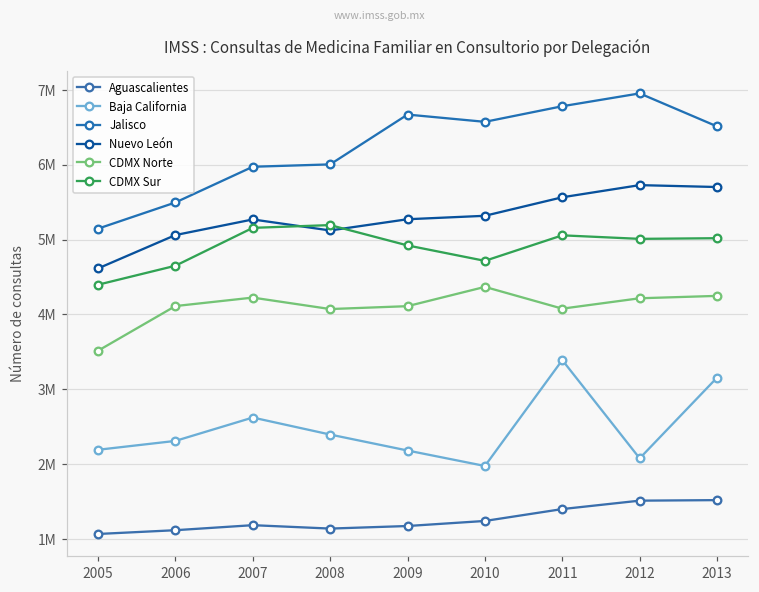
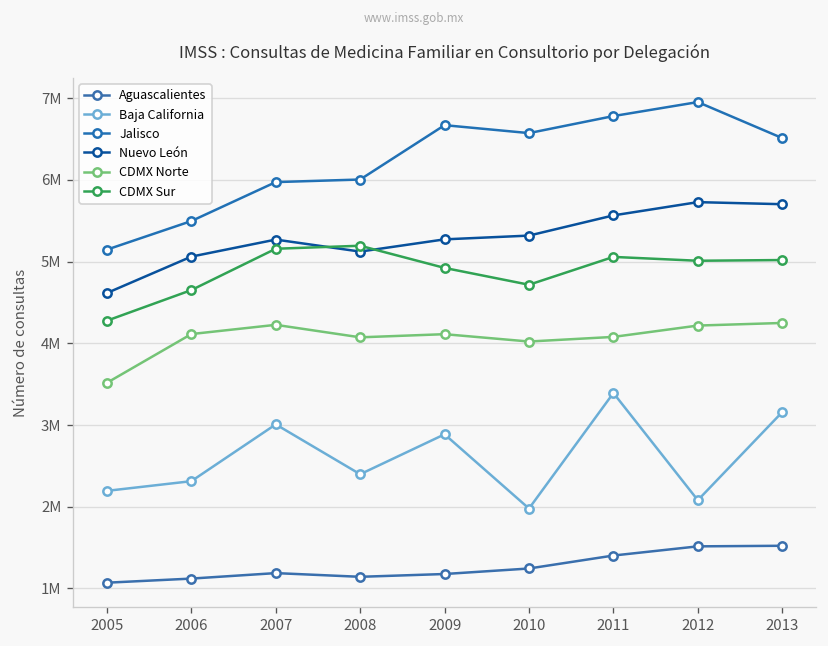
CDMX Sur, 2005: 4400000 -> 4300000
Baja California, 2007: 2600000 -> 3000000
Baja California, 2009: 2200000 -> 2900000
CDMX Norte, 2010: 4400000 -> 4000000
